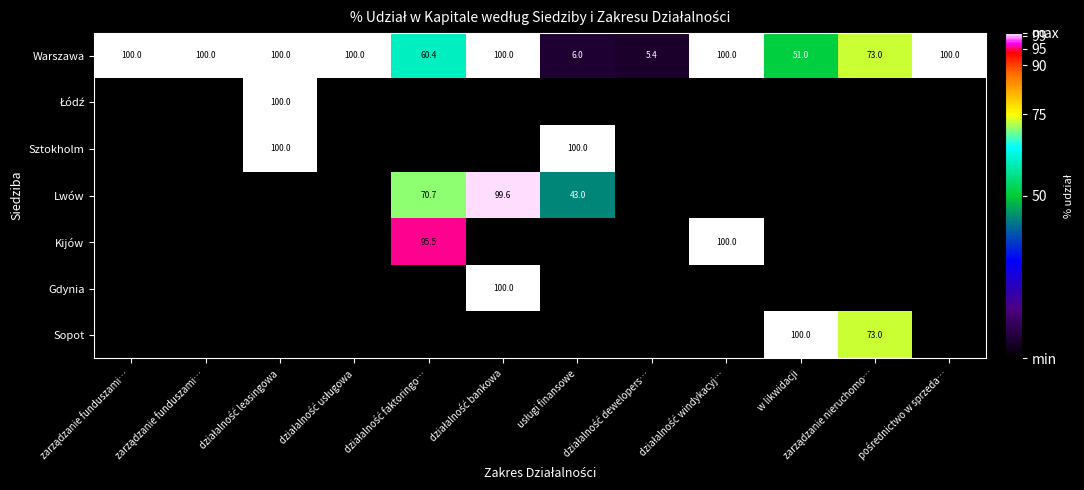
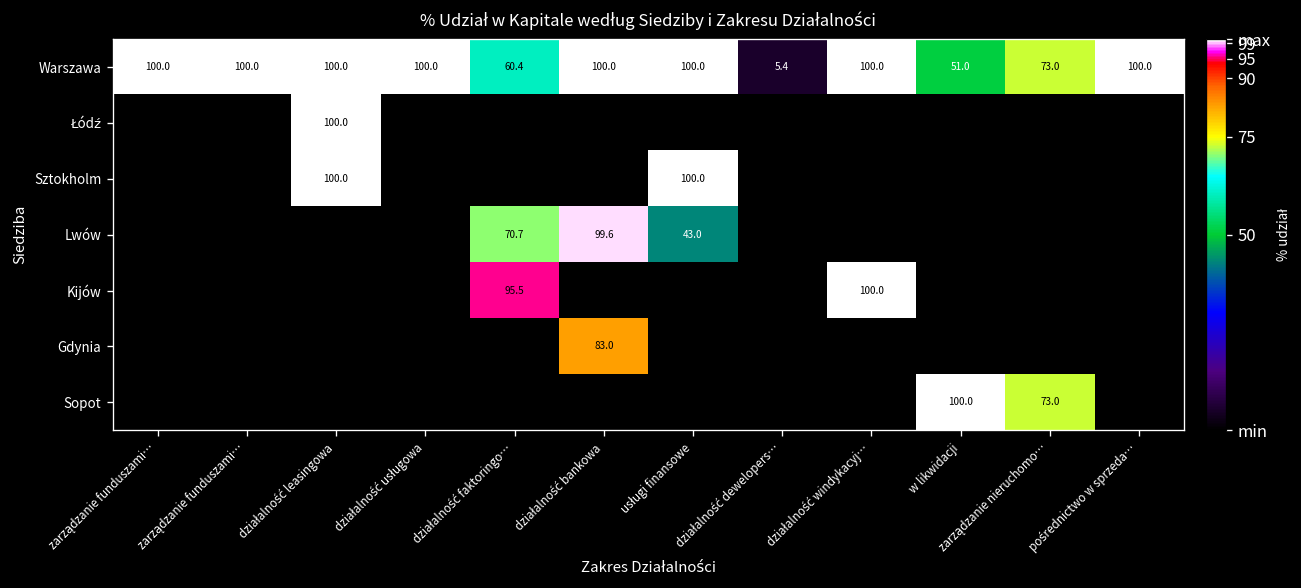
Warszawa, usługi finansowe: 6.0 -> 100.0
Gdynia, działalność bankowa: 100.0 -> 83.0
